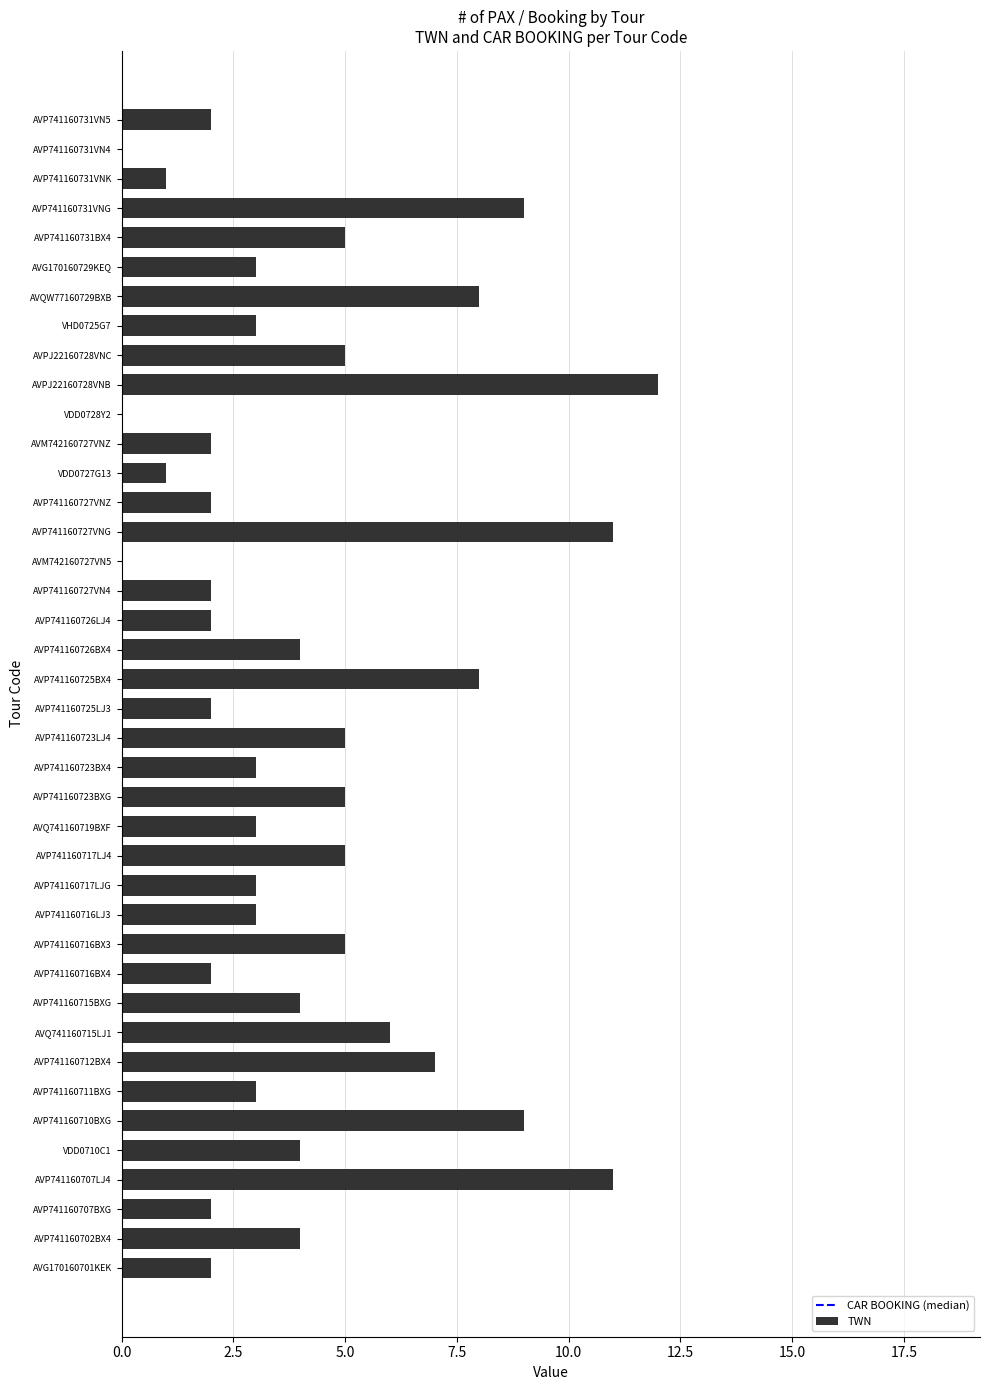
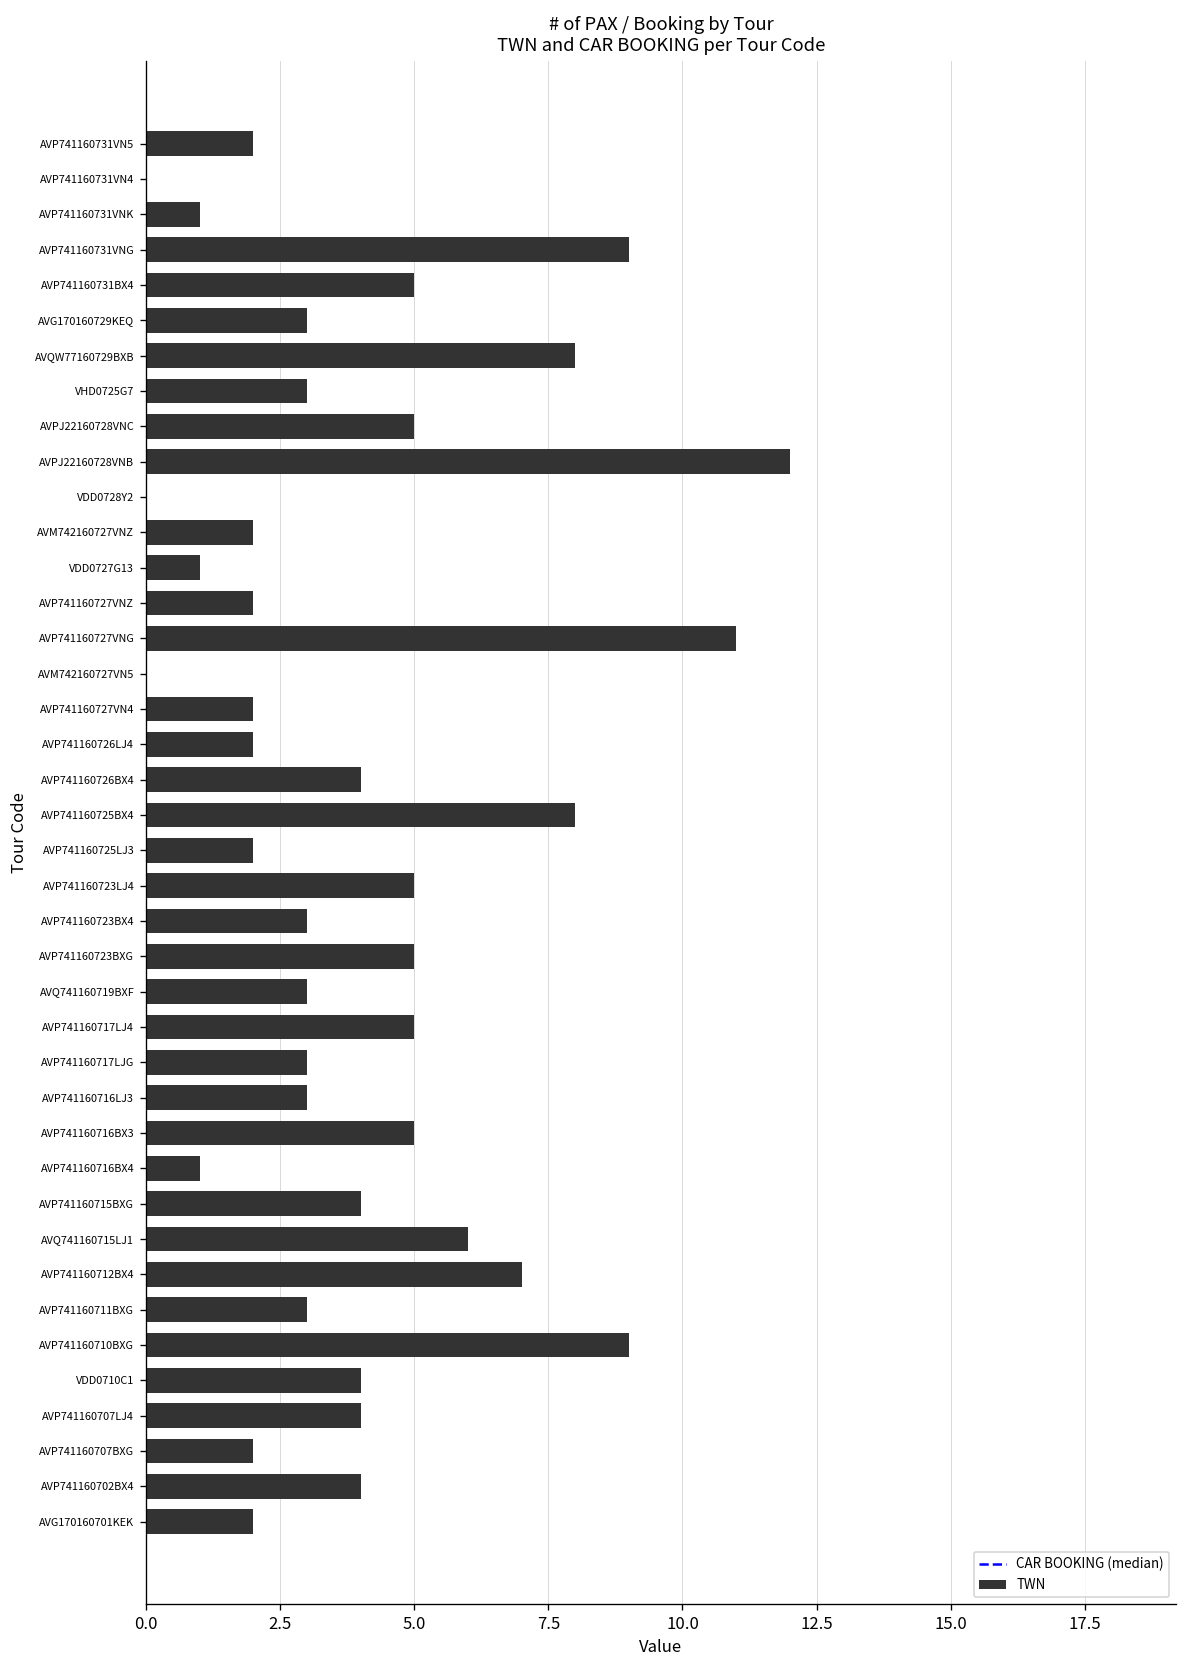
AVP741160716BX4: 2 -> 1
AVP741160707LJ4: 11 -> 4
